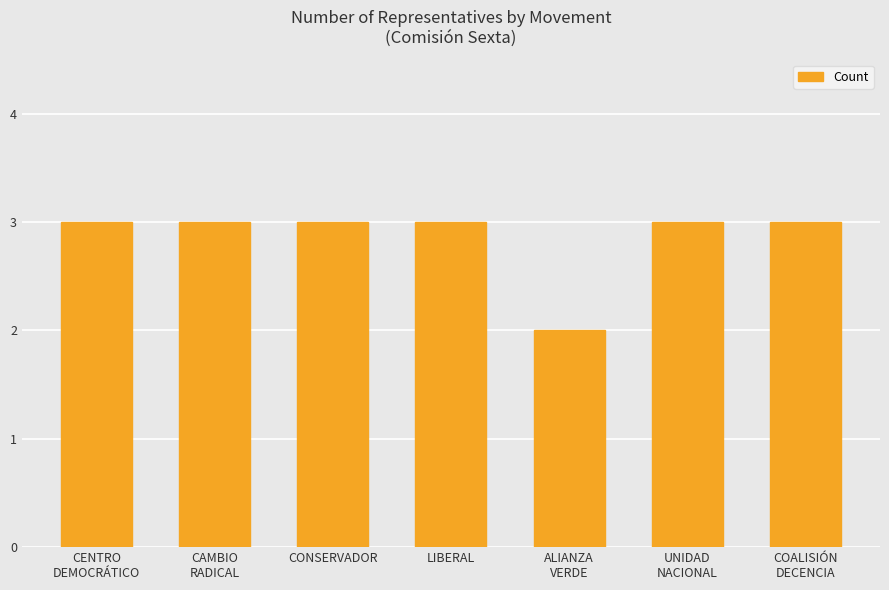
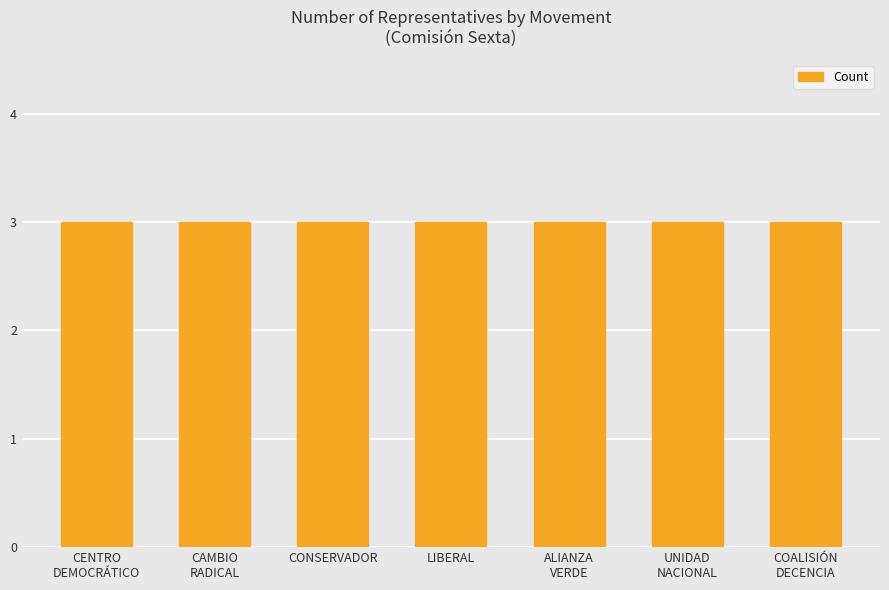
ALIANZA VERDE: 2 -> 3
